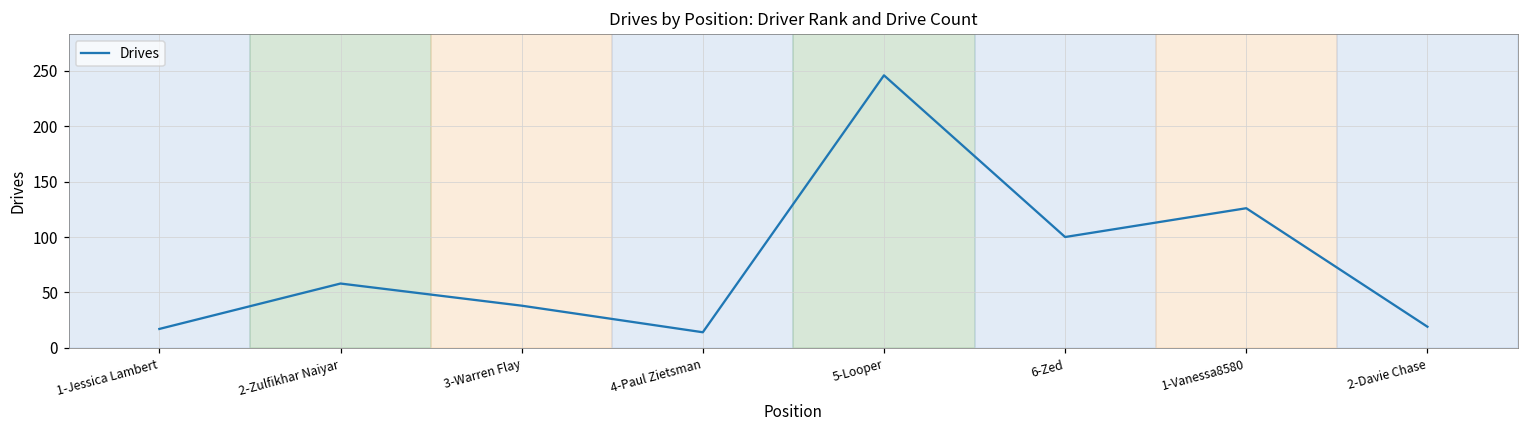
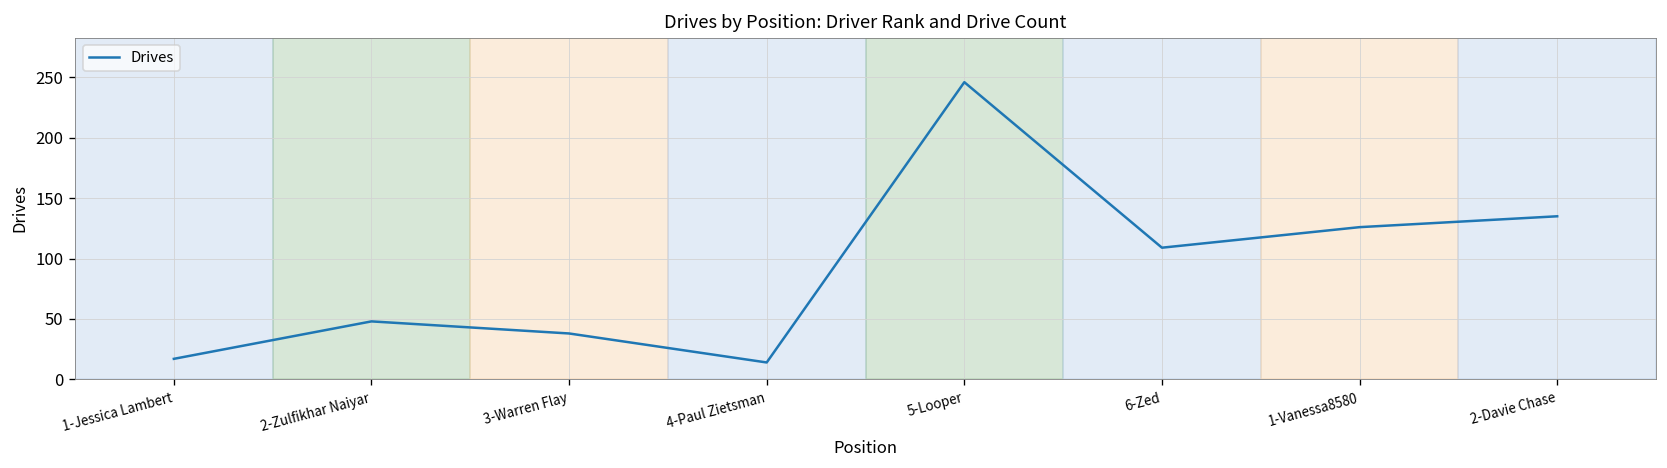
2-Zulfikhar Naiyar: 58 -> 48
6-Zed: 100 -> 109
2-Davie Chase: 19 -> 135
